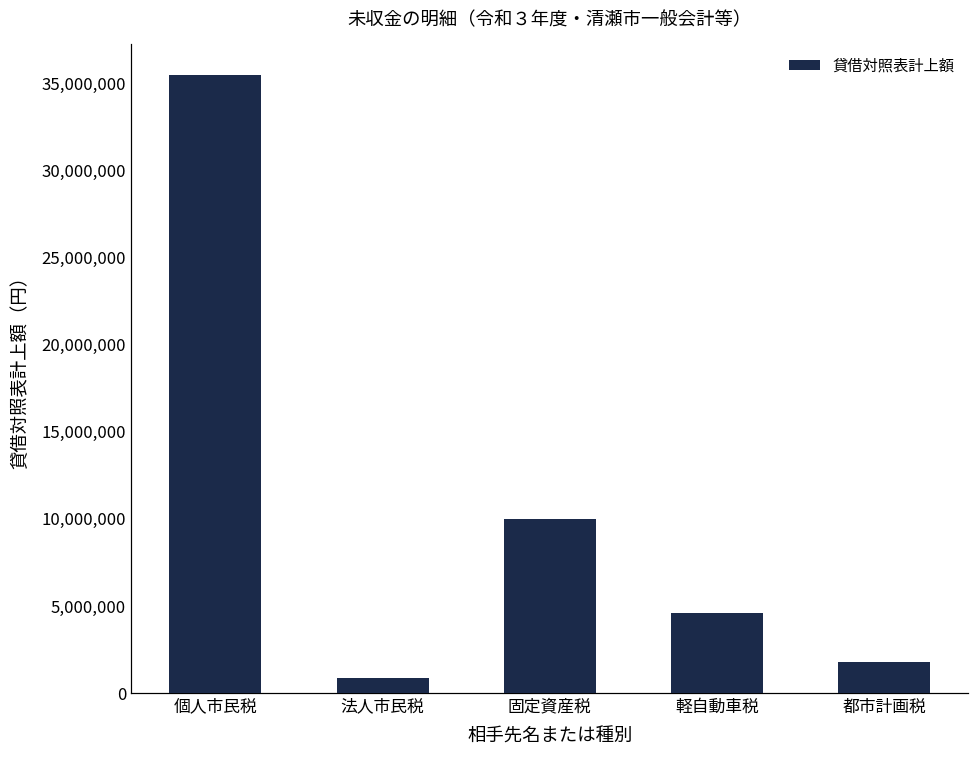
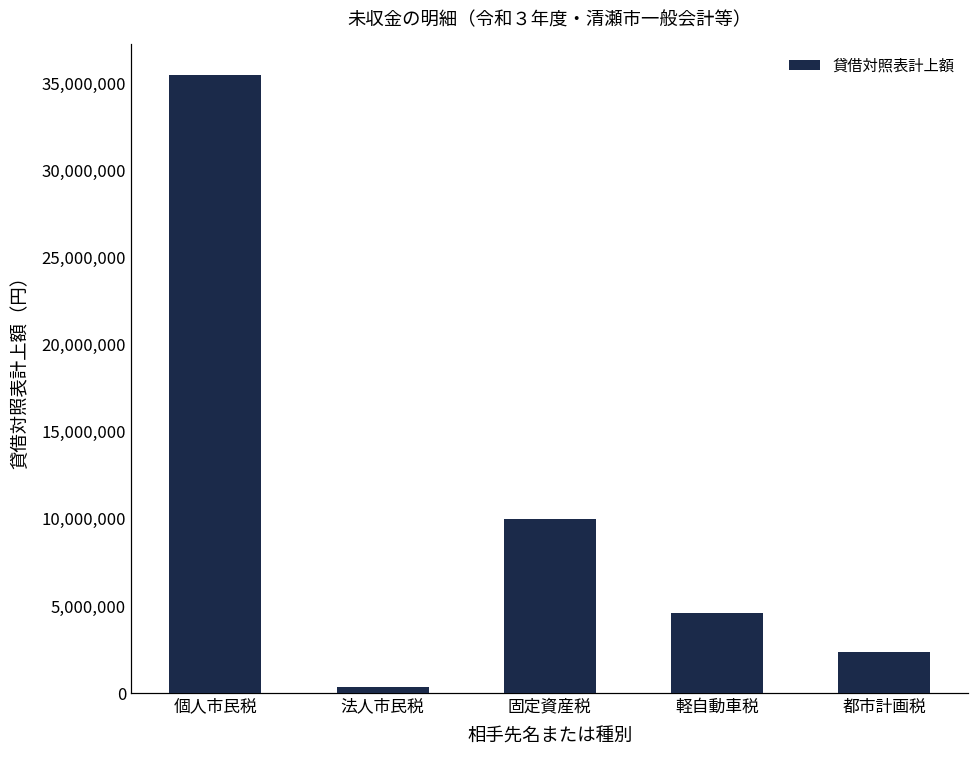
法人市民税: 800,000 -> 300,000
都市計画税: 1,800,000 -> 2,400,000
